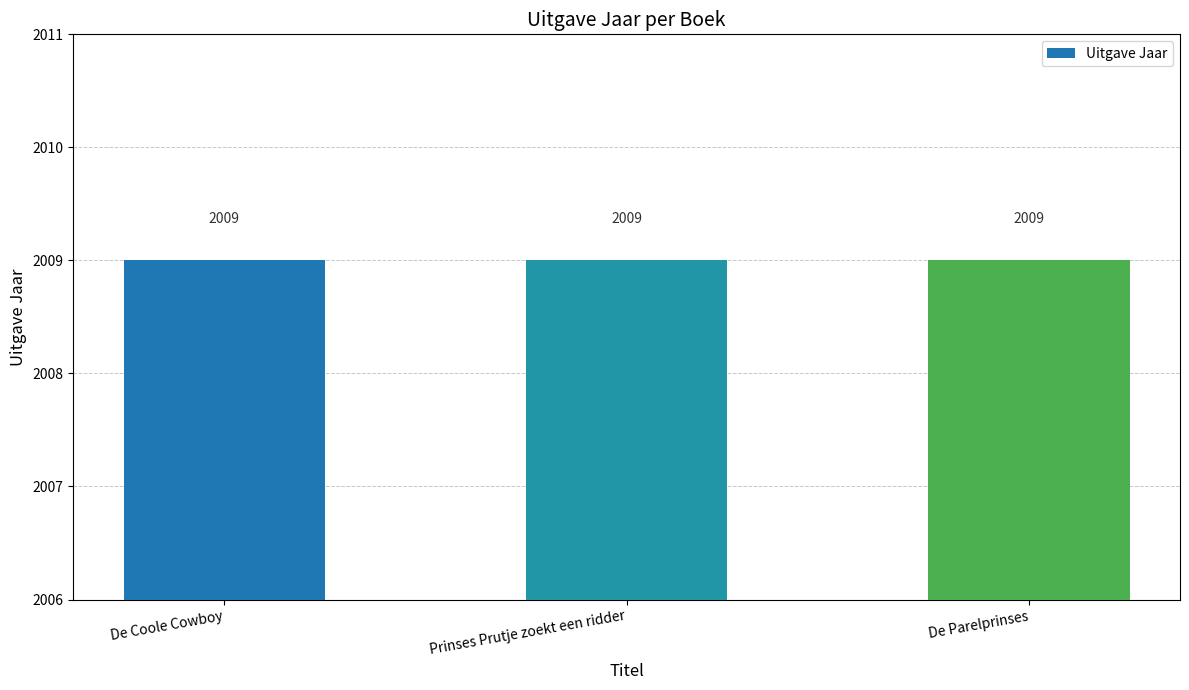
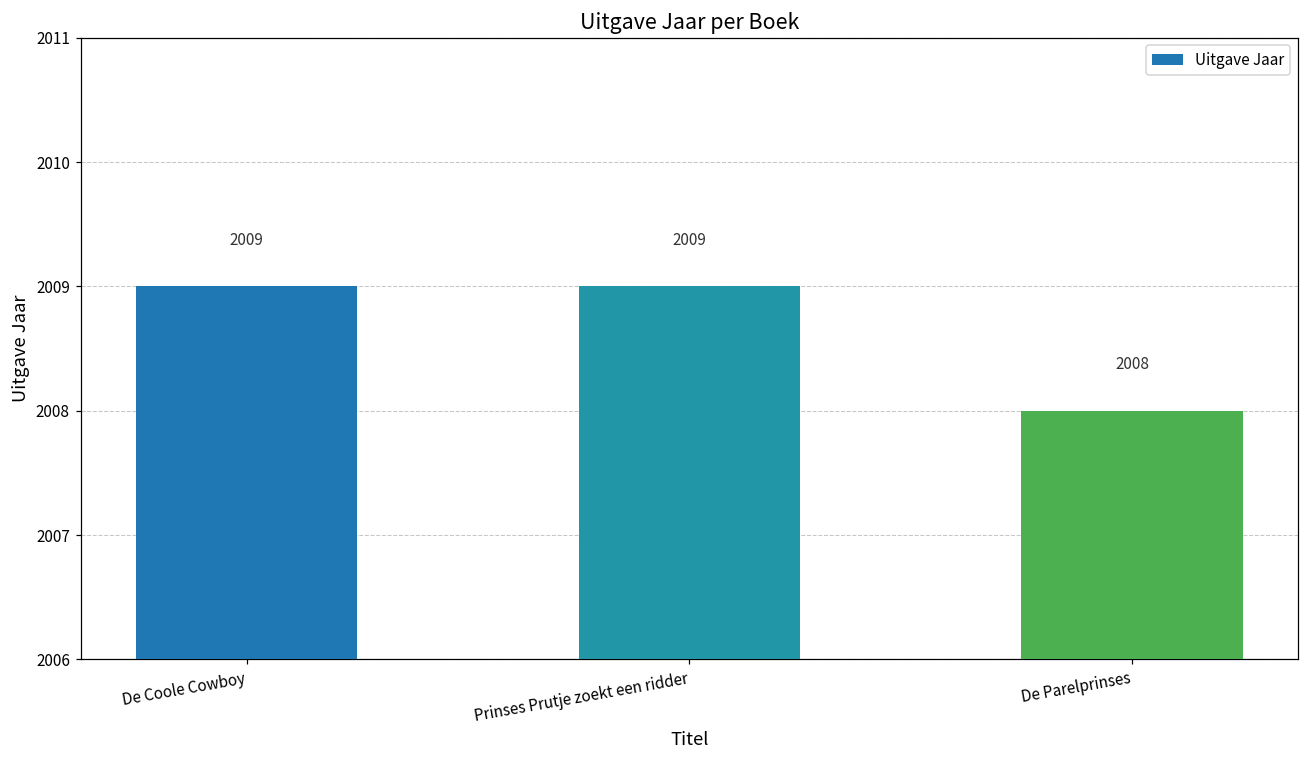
De Parelprinses: 2009 -> 2008
